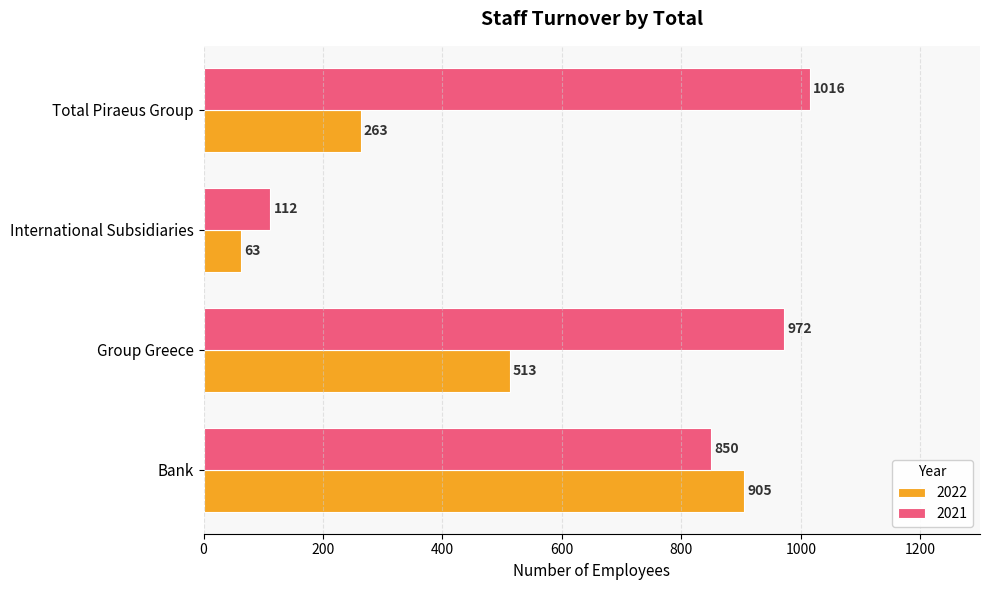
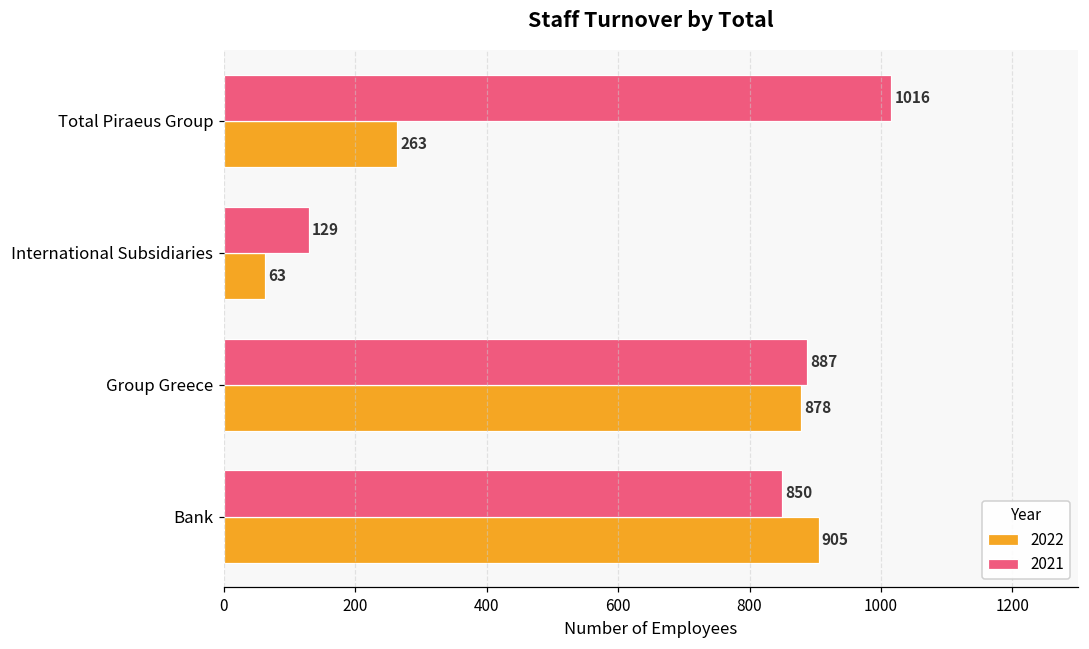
2021, International Subsidiaries: 112 -> 129
2021, Group Greece: 972 -> 887
2022, Group Greece: 513 -> 878
